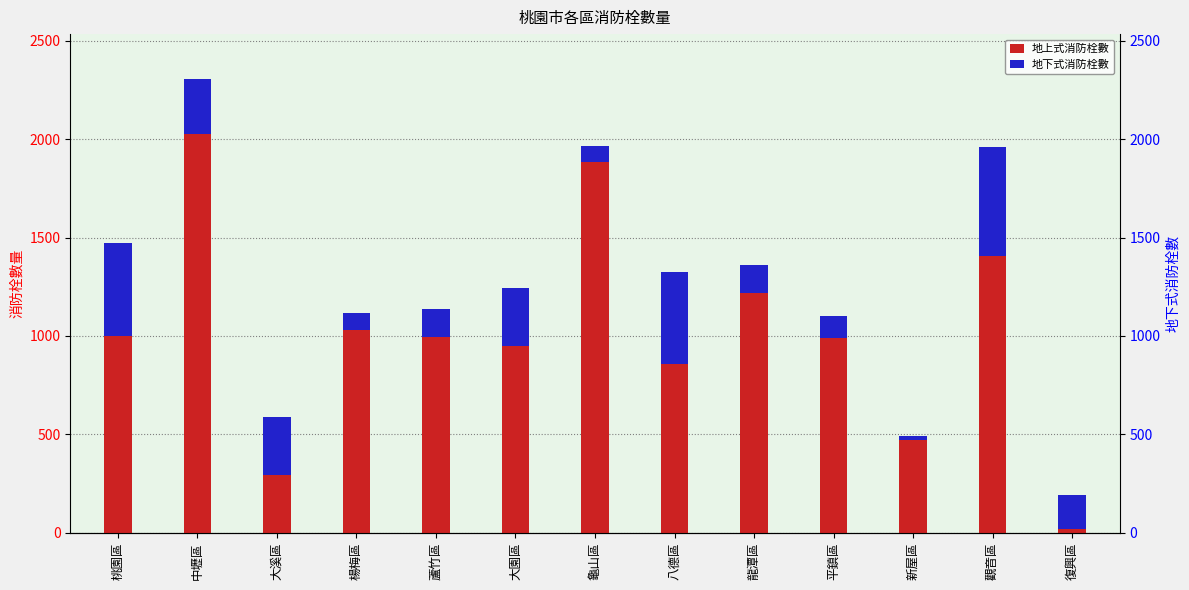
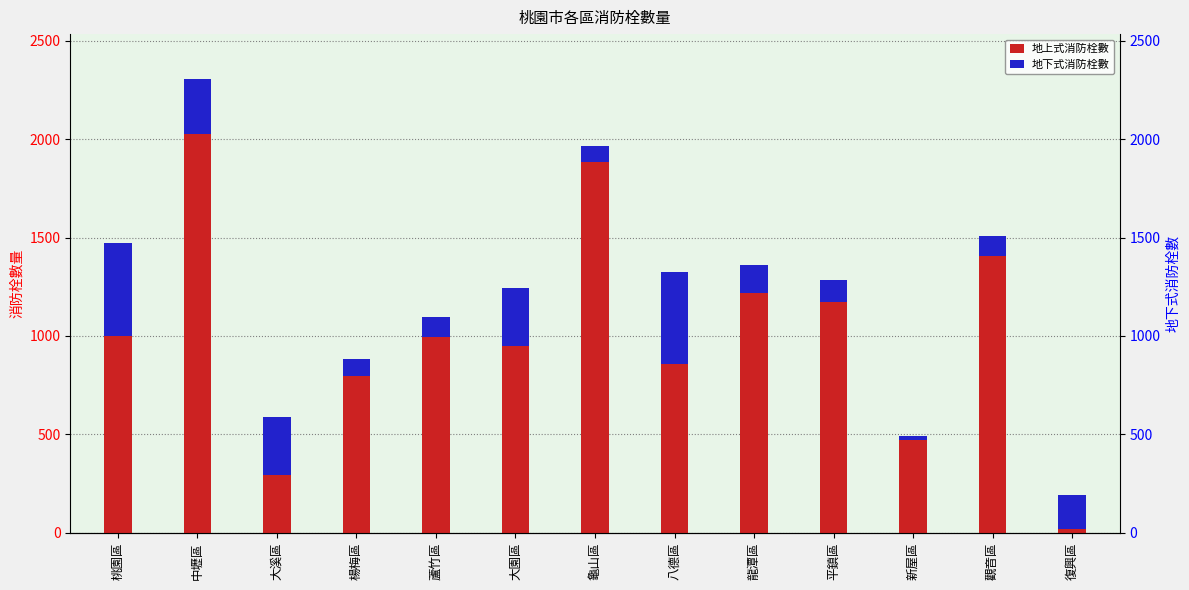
地上式消防栓數, 楊梅區: 1030 -> 800
地下式消防栓數, 蘆竹區: 140 -> 100
地上式消防栓數, 平鎮區: 990 -> 1170
地下式消防栓數, 觀音區: 560 -> 100
